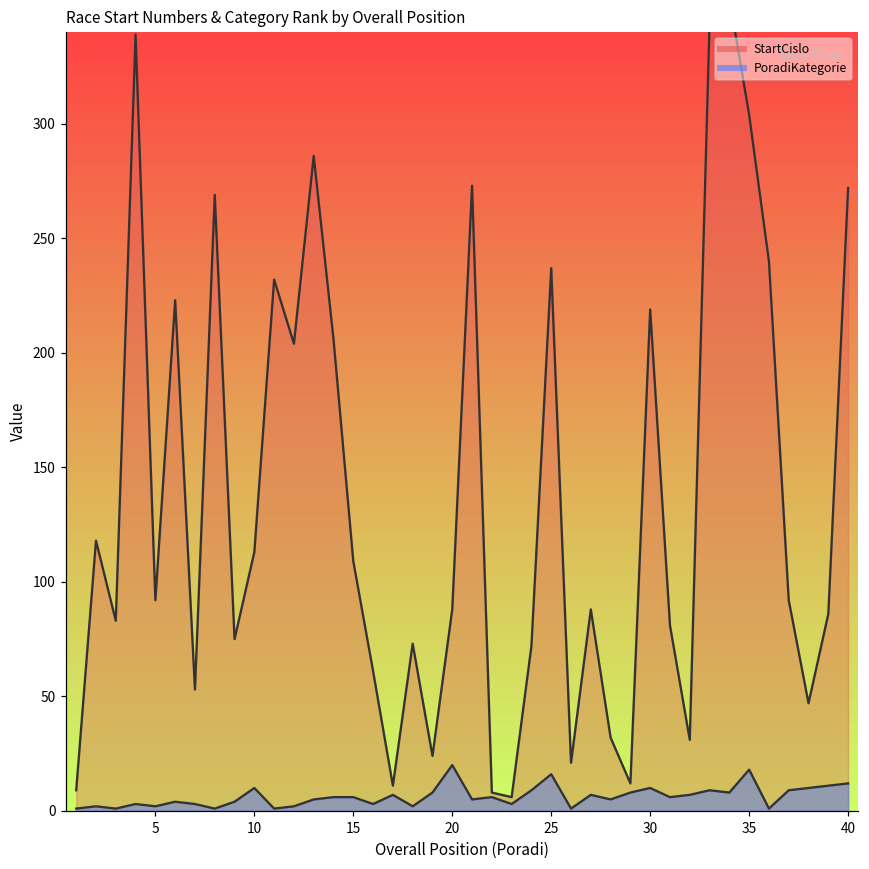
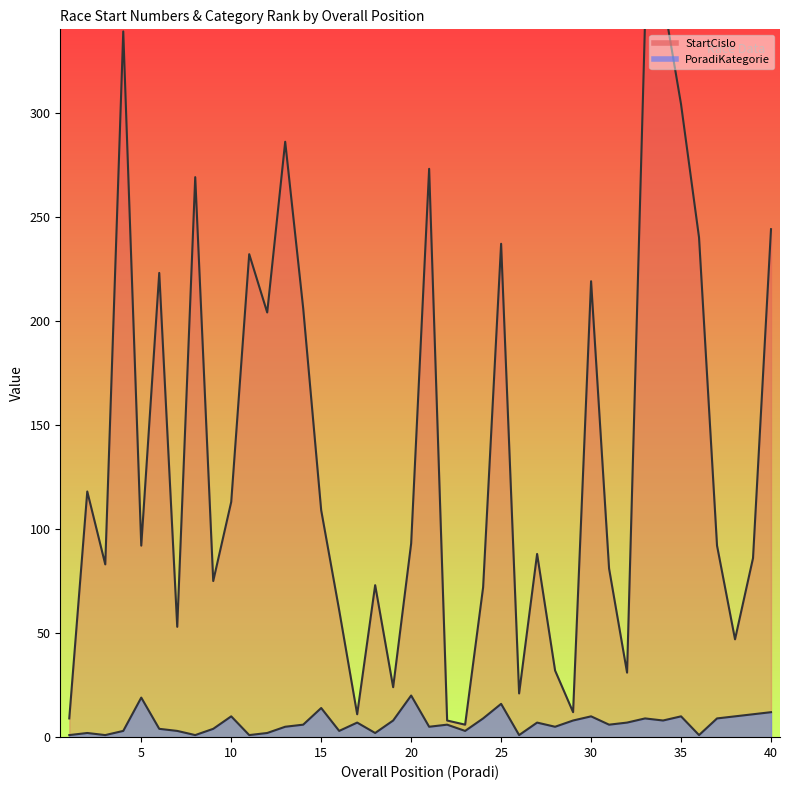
PoradiKategorie, 5: 2 -> 19
PoradiKategorie, 15: 6 -> 14
StartCislo, 20: 88 -> 93
PoradiKategorie, 35: 18 -> 10
StartCislo, 40: 272 -> 244
